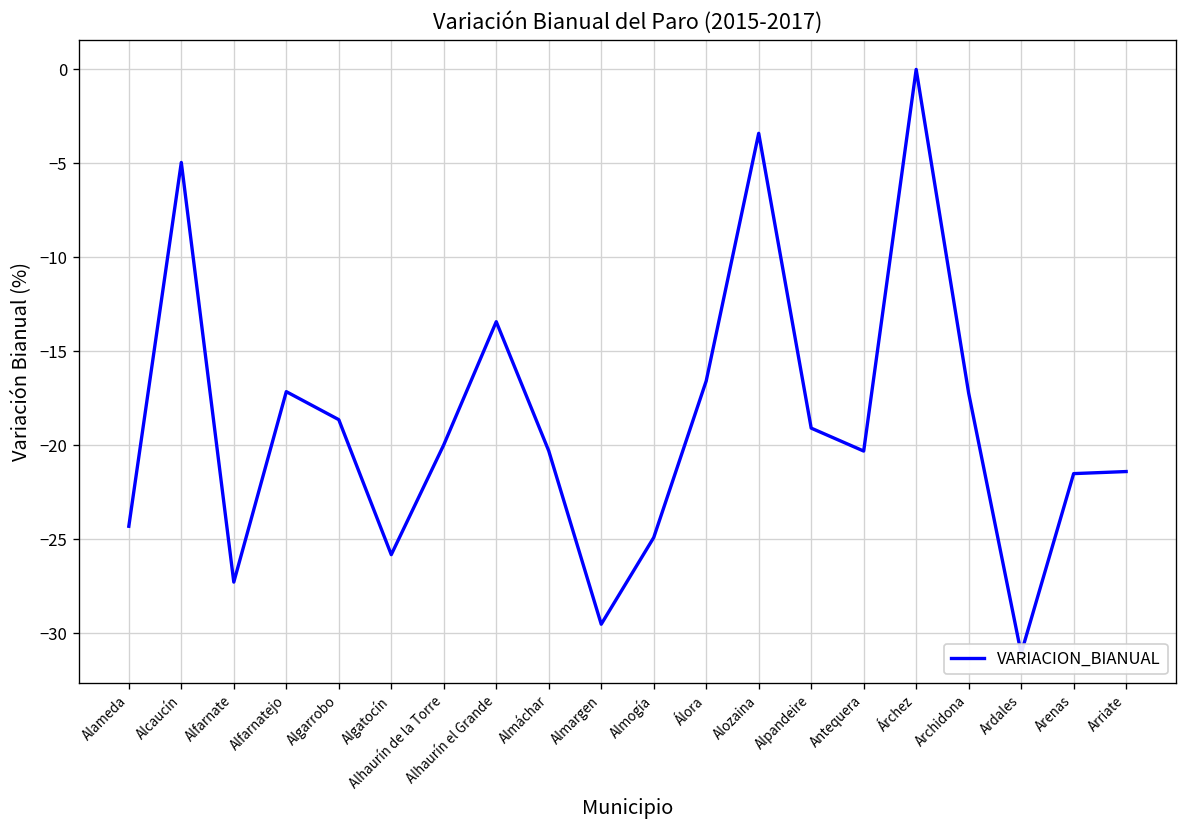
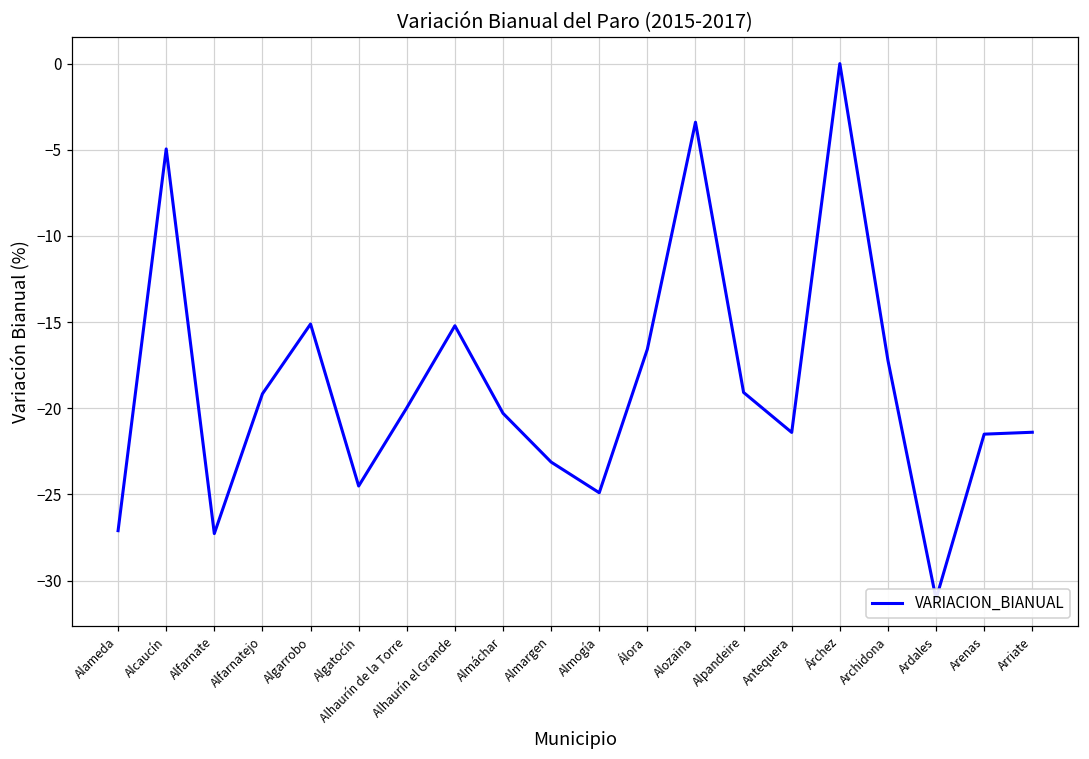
Alameda: -24.3 -> -27.1
Alfarnatejo: -17.1 -> -19.2
Algarrobo: -18.6 -> -15.1
Algatocín: -25.8 -> -24.5
Alhaurín el Grande: -13.4 -> -15.2
Almargen: -29.5 -> -23.1
Antequera: -20.3 -> -21.4
